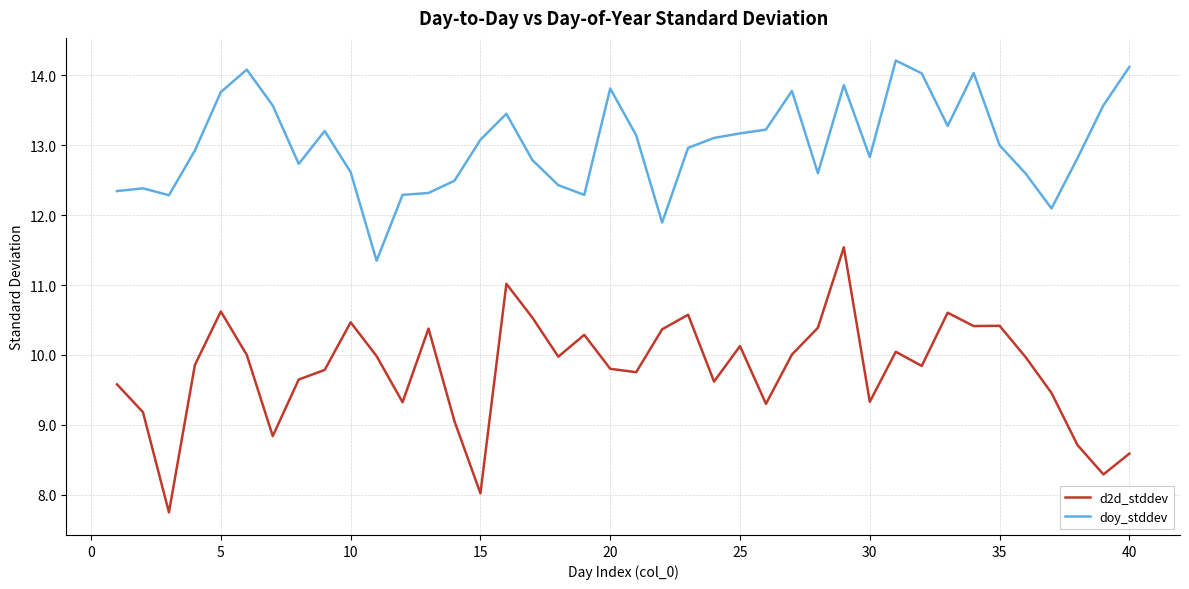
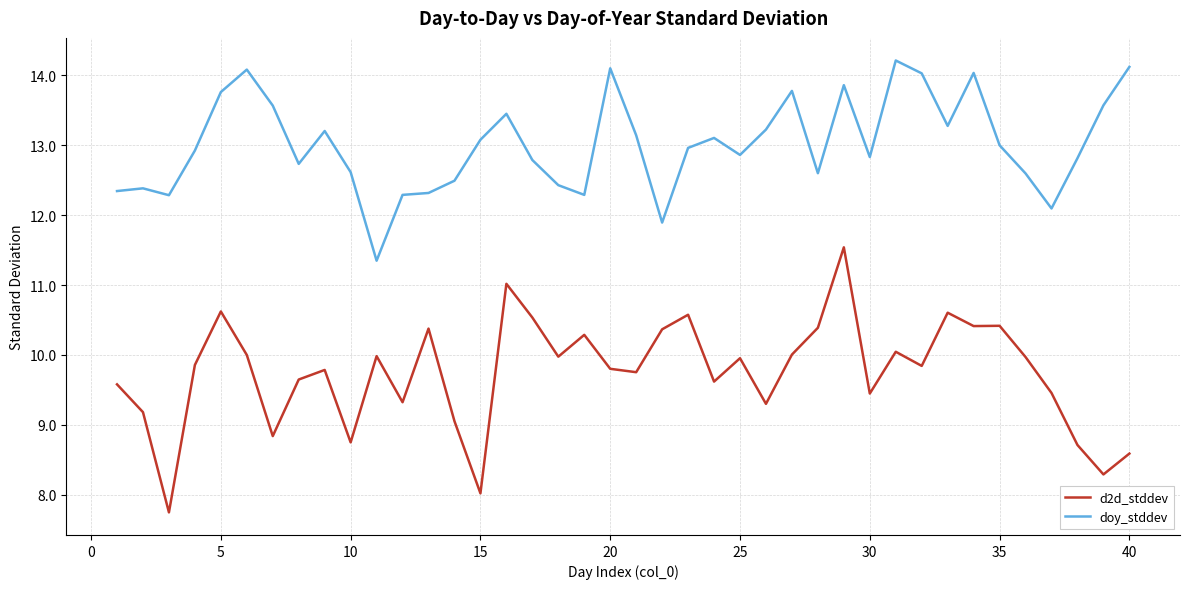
d2d_stddev, 10: 10.5 -> 8.8
doy_stddev, 20: 13.8 -> 14.1
d2d_stddev, 25: 10.1 -> 10.0
doy_stddev, 25: 13.2 -> 12.9
d2d_stddev, 30: 9.3 -> 9.4
